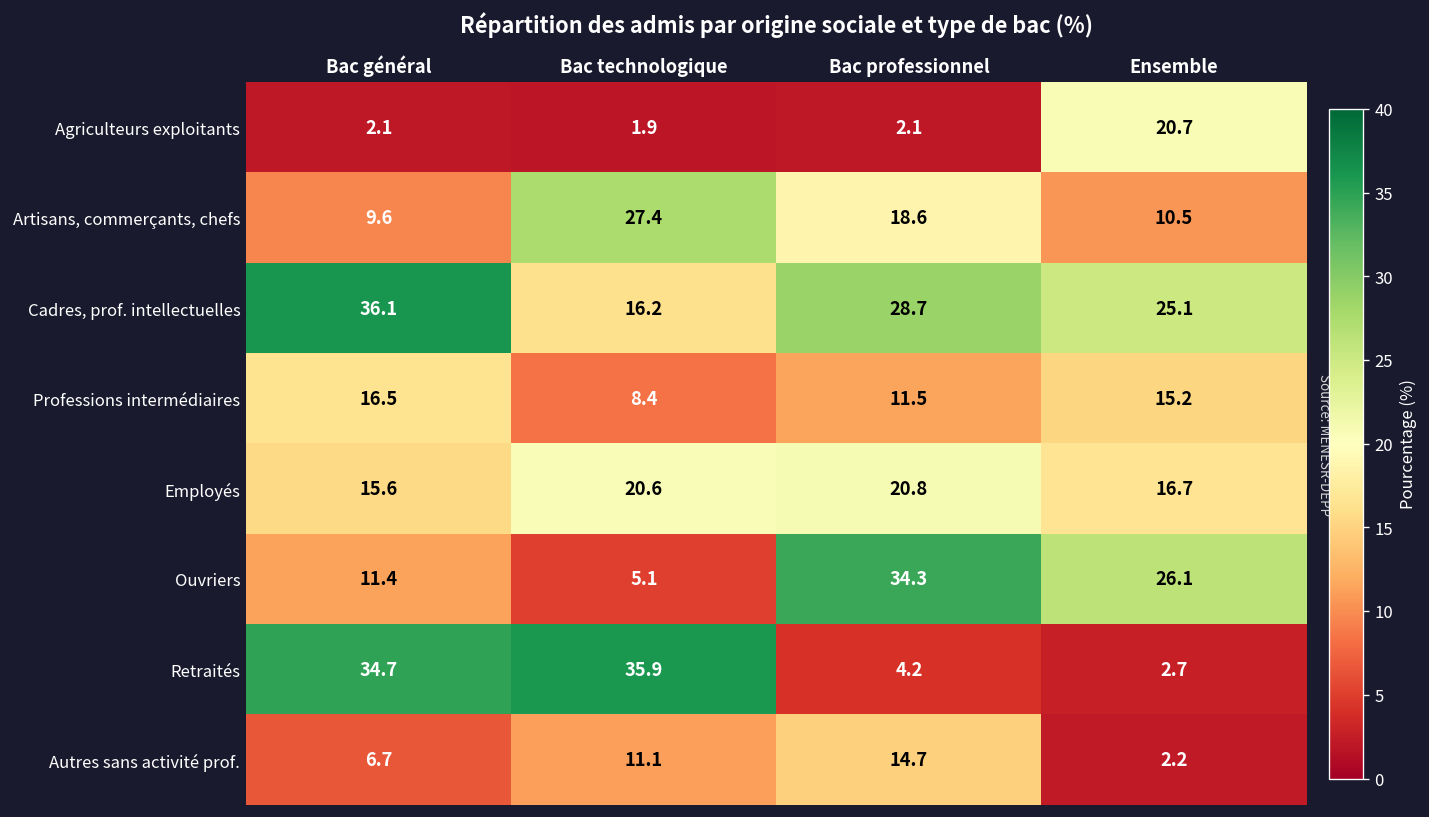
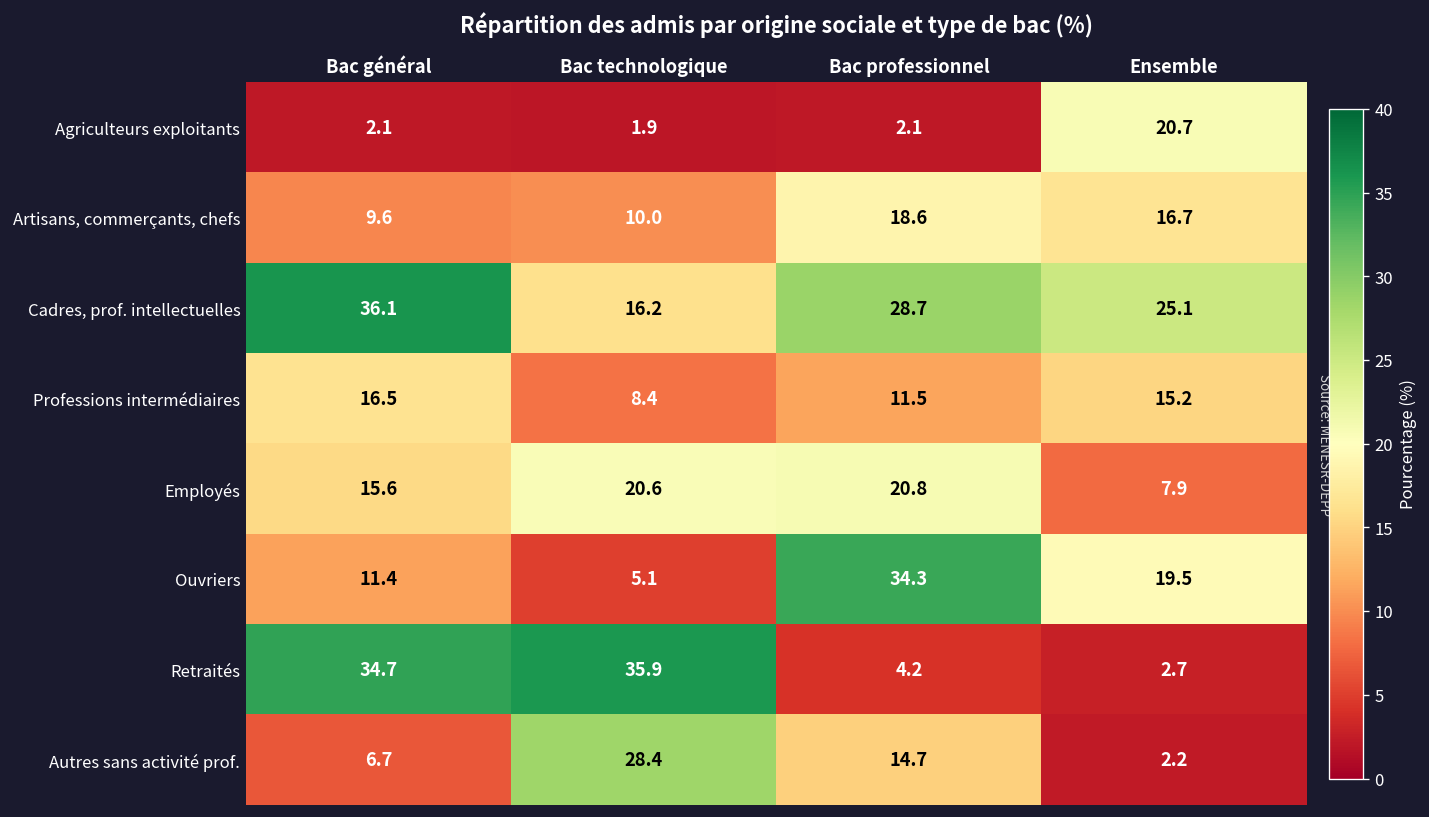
Artisans, commerçants, chefs, Bac technologique: 27.4 -> 10.0
Artisans, commerçants, chefs, Ensemble: 10.5 -> 16.7
Employés, Ensemble: 16.7 -> 7.9
Ouvriers, Ensemble: 26.1 -> 19.5
Autres sans activité prof., Bac technologique: 11.1 -> 28.4
